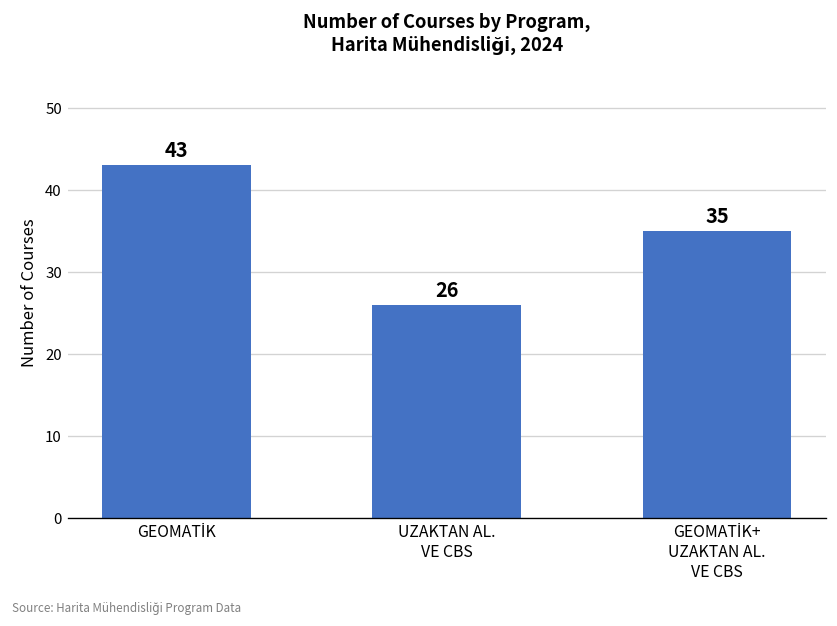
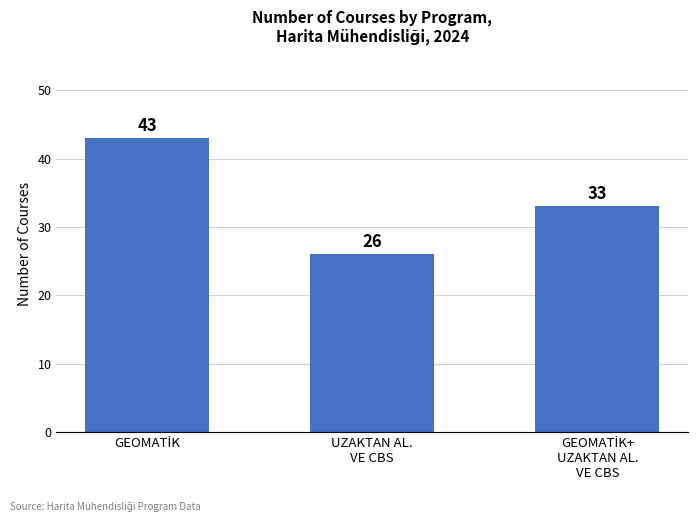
GEOMATİK+ UZAKTAN AL. VE CBS: 35 -> 33
